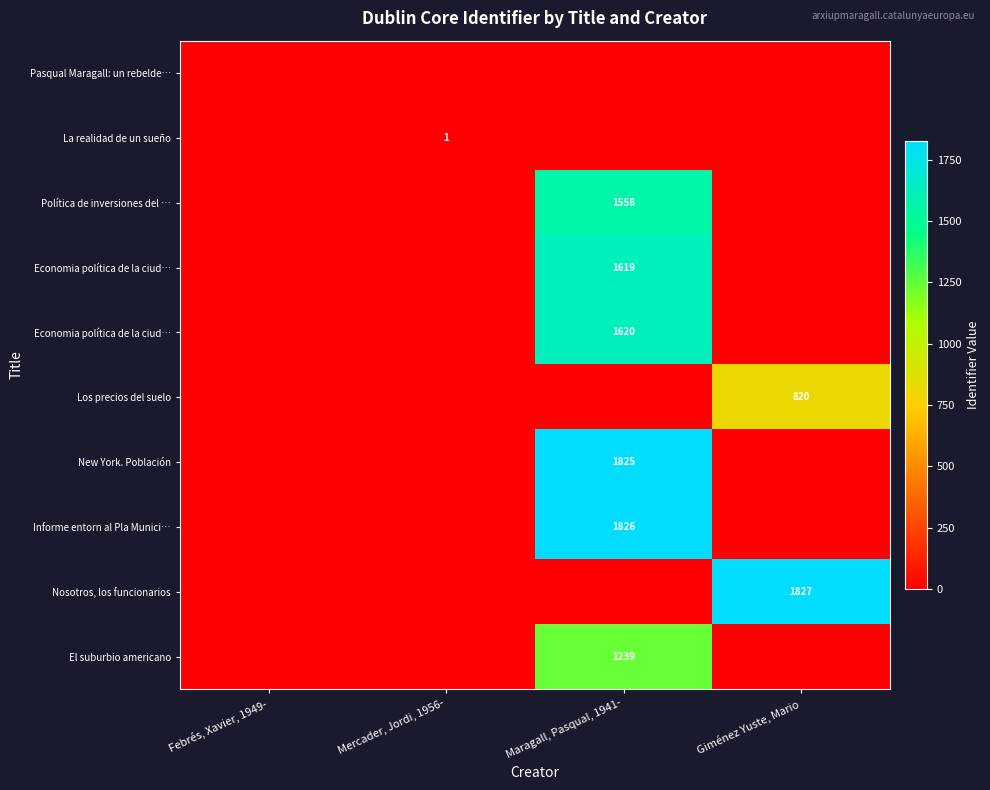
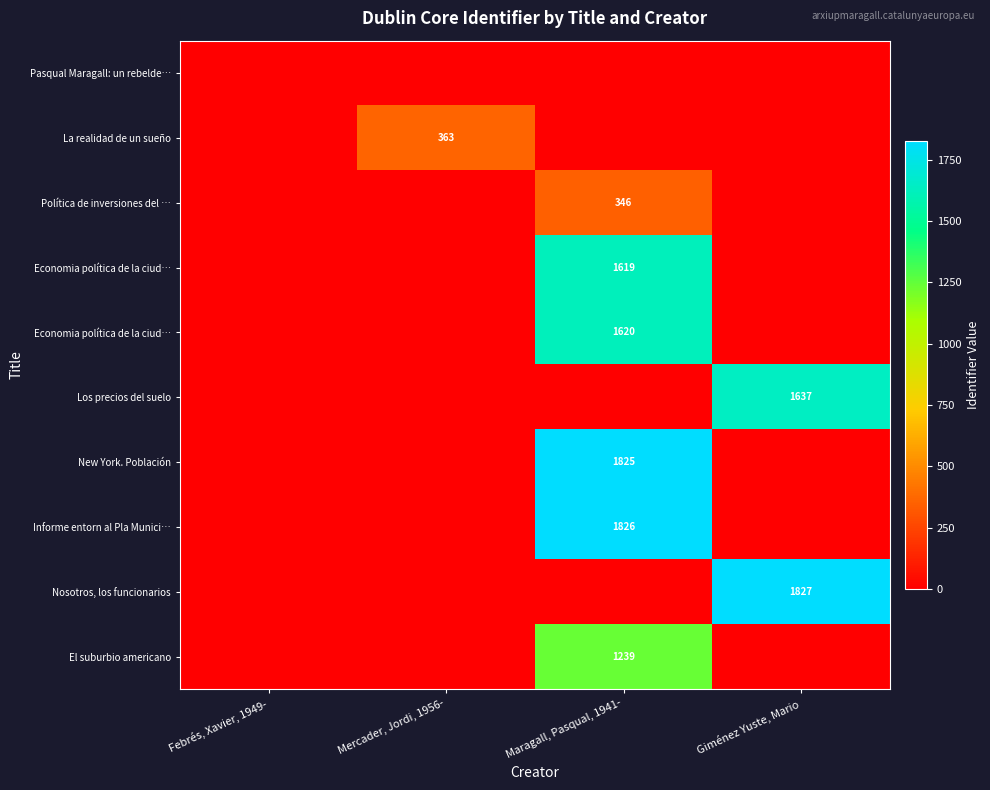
La realidad de un sueño, Mercader, Jordi, 1956-: 1 -> 363
Política de inversiones del …, Maragall, Pasqual, 1941-: 1558 -> 346
Los precios del suelo, Giménez Yuste, Mario: 820 -> 1637
